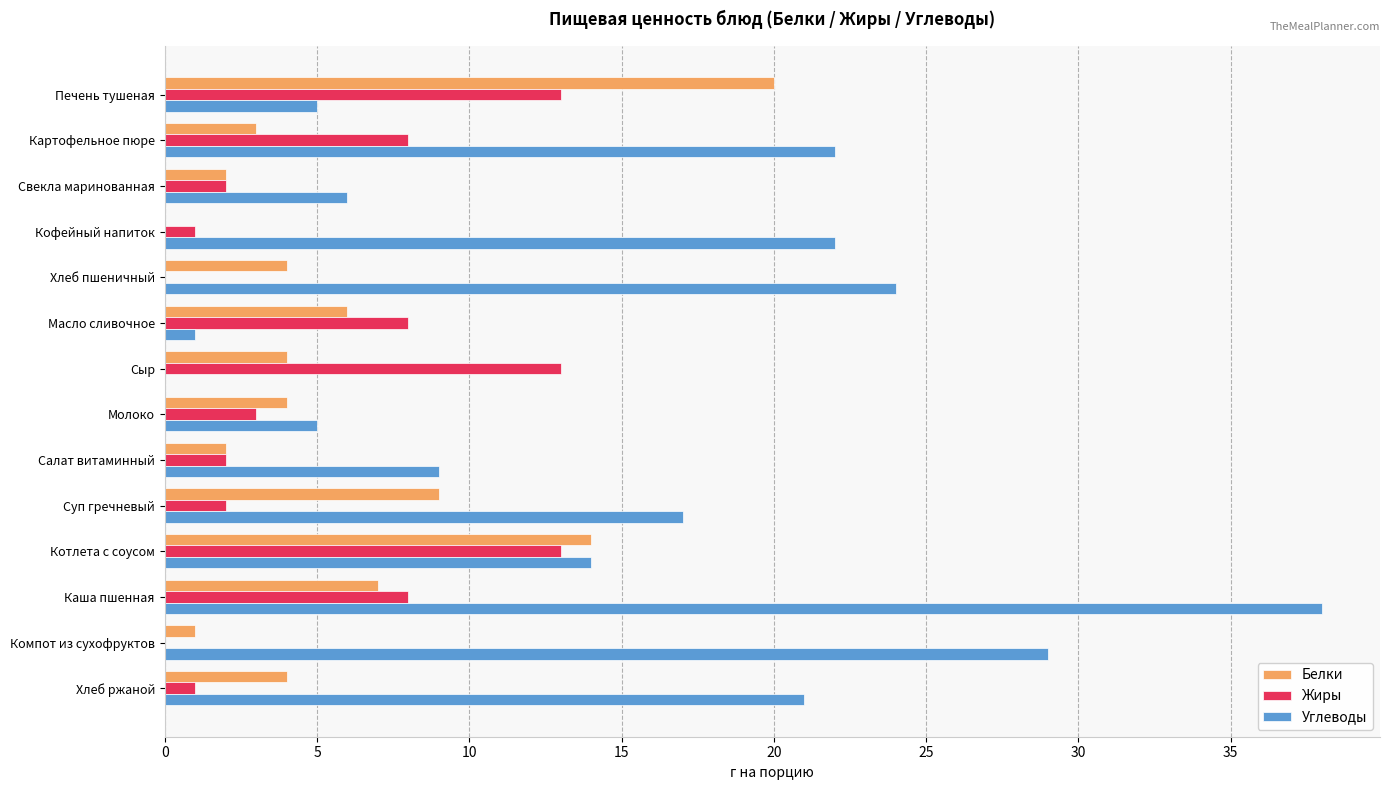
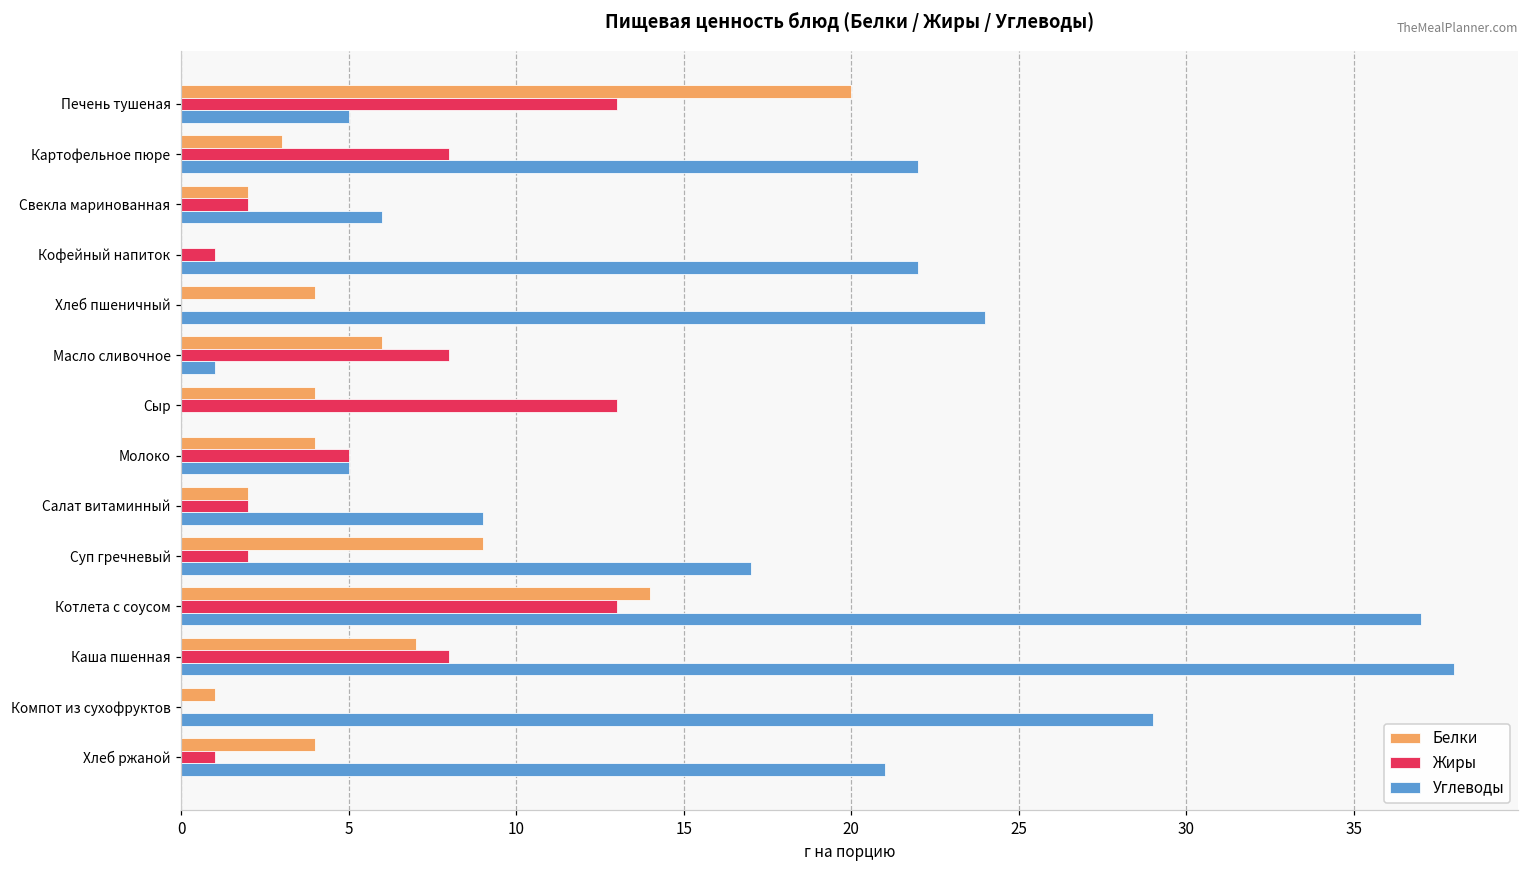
Жиры, Молоко: 3 -> 5
Углеводы, Котлета с соусом: 14 -> 37
